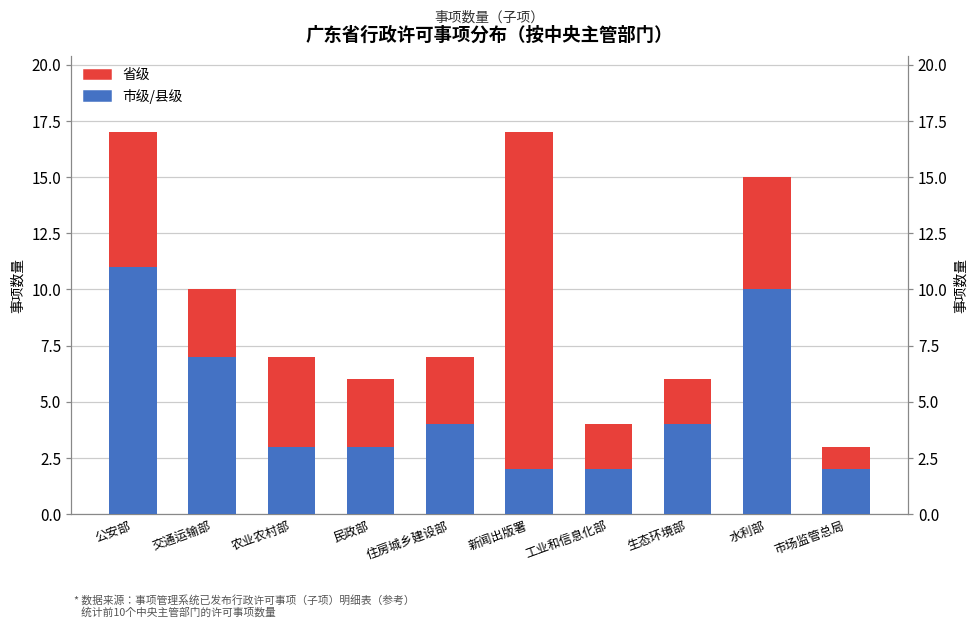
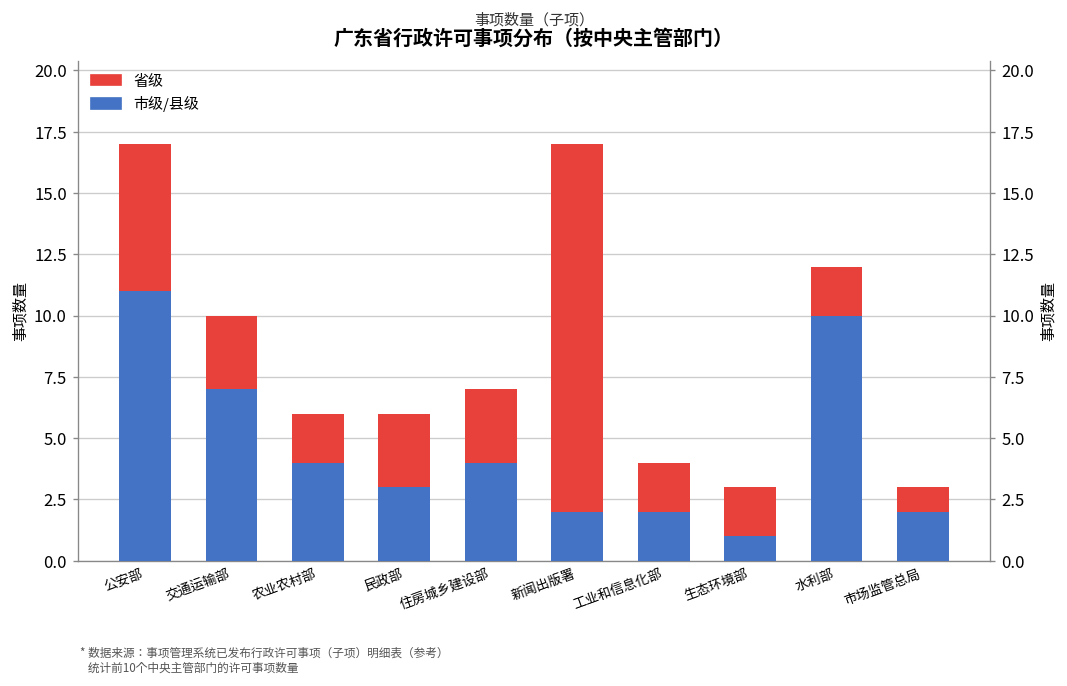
市级/县级, 农业农村部: 3 -> 4
省级, 农业农村部: 4 -> 2
市级/县级, 生态环境部: 4 -> 1
省级, 水利部: 5 -> 2
